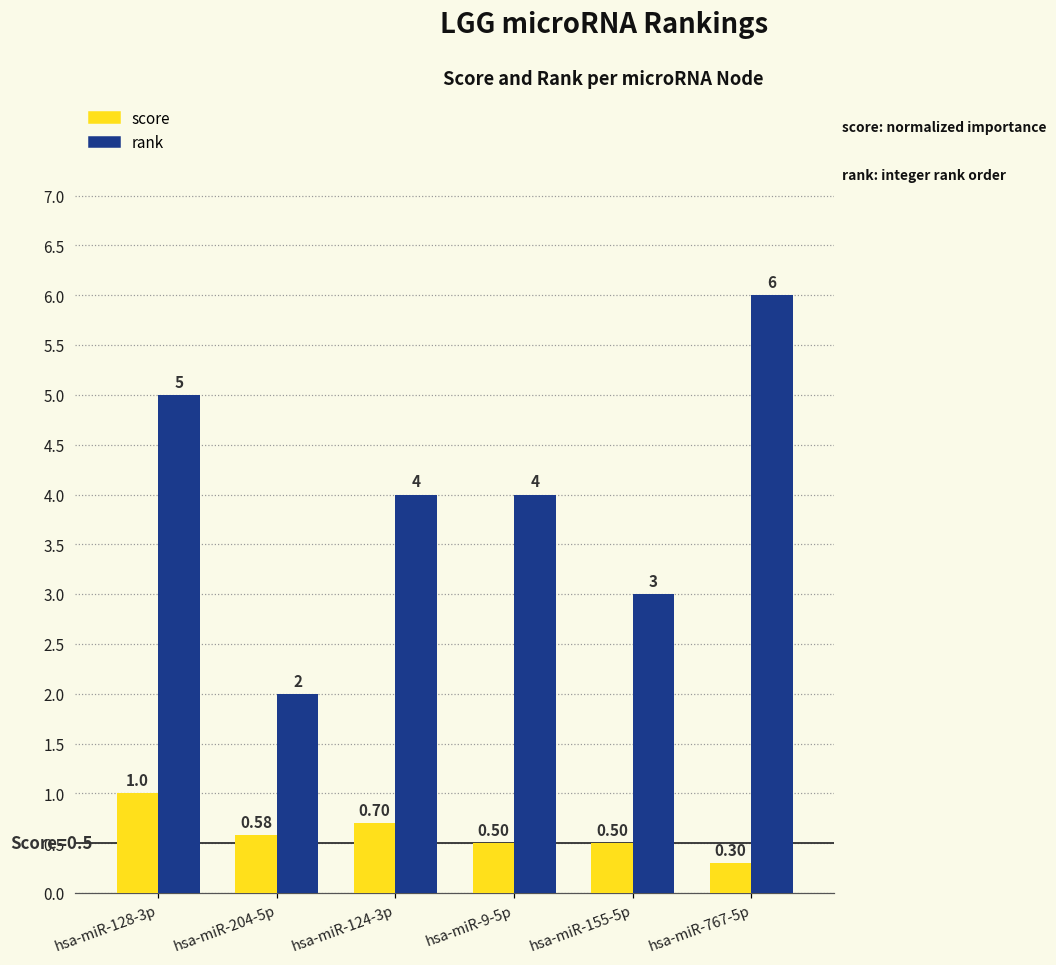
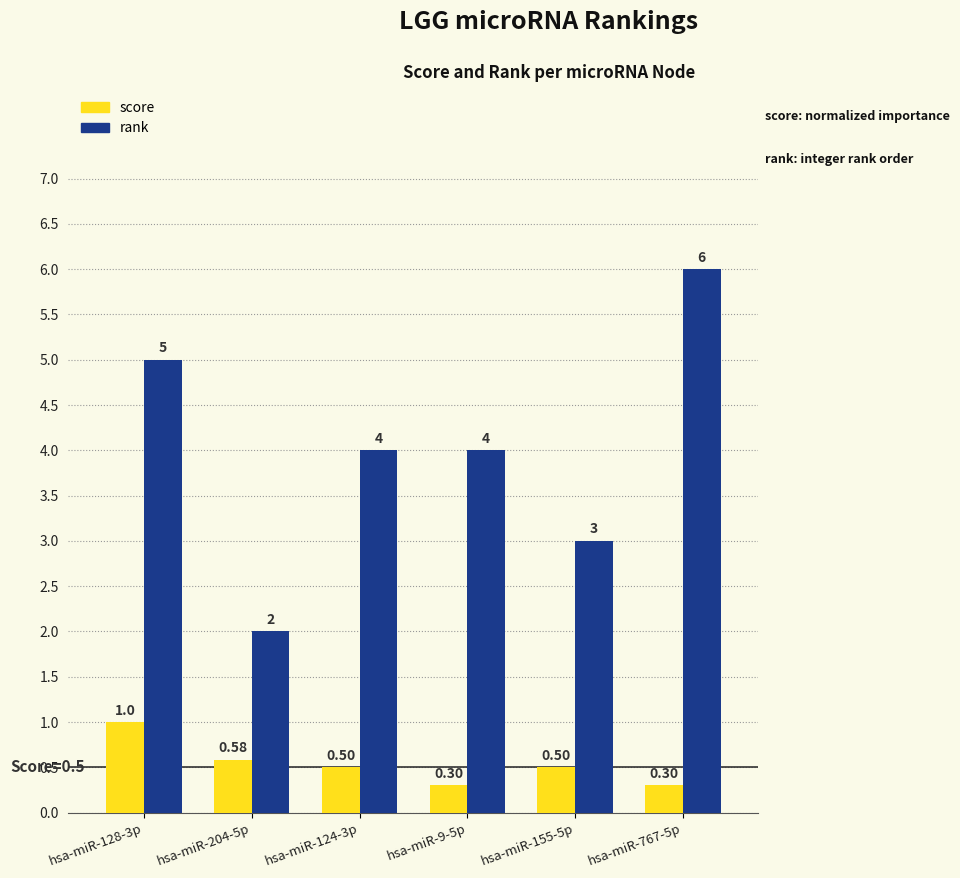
score, hsa-miR-124-3p: 0.70 -> 0.50
score, hsa-miR-9-5p: 0.50 -> 0.30
